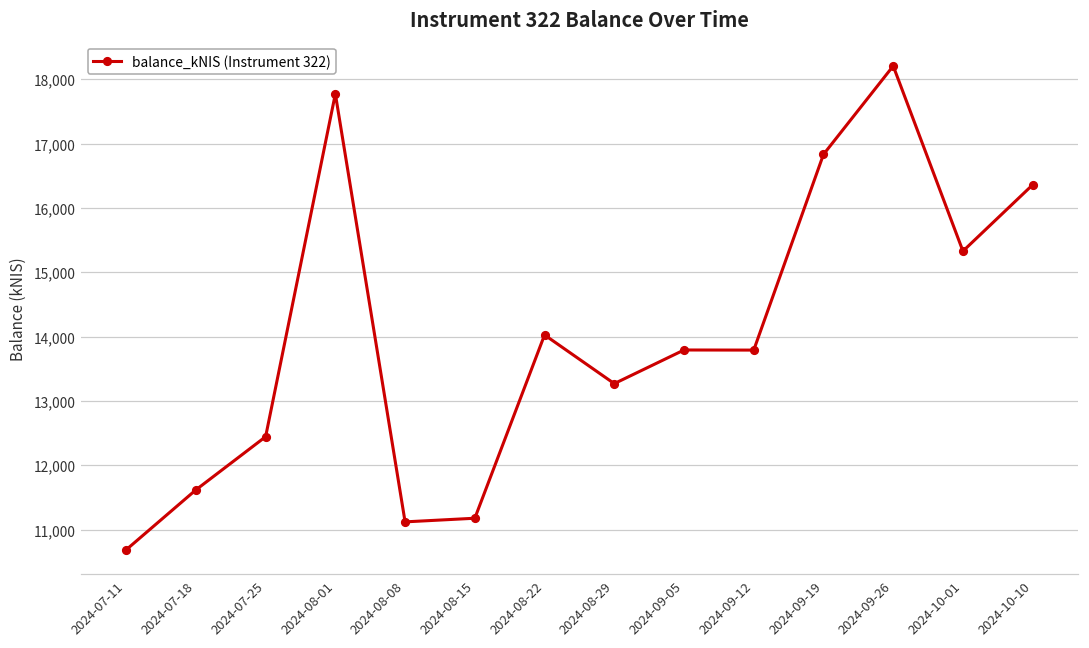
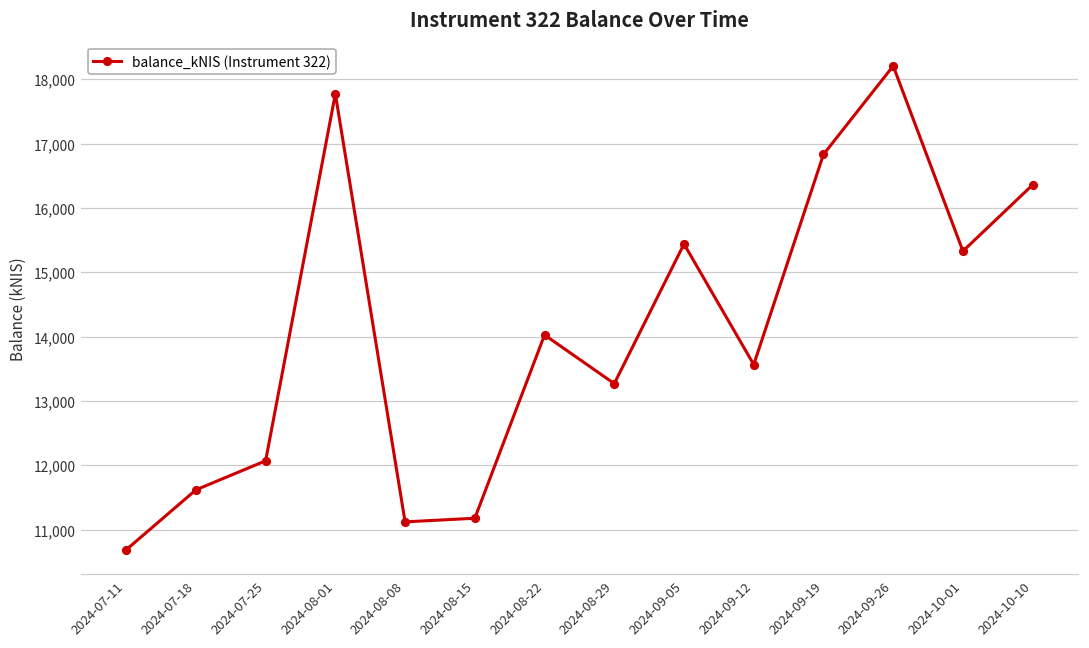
2024-07-25: 12,400 -> 12,100
2024-09-05: 13,800 -> 15,400
2024-09-12: 13,800 -> 13,600
